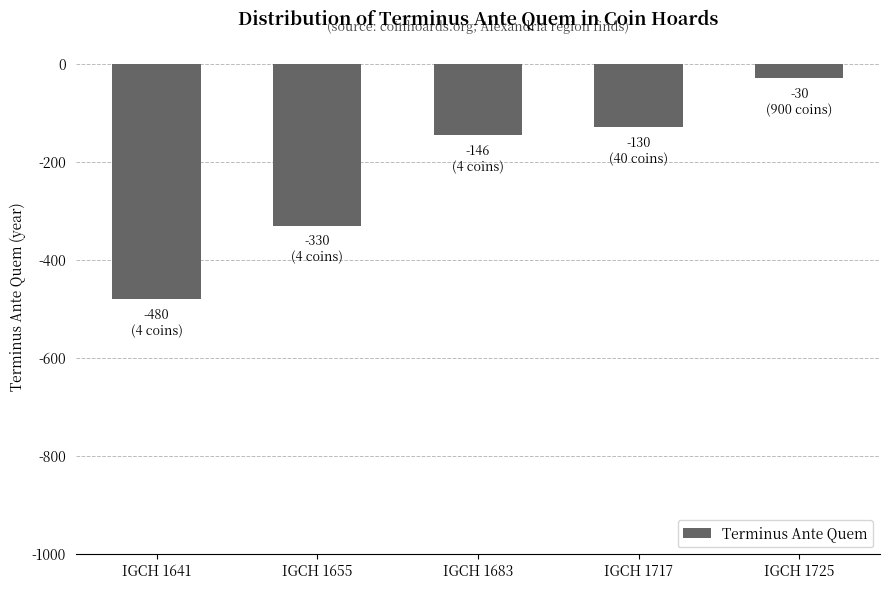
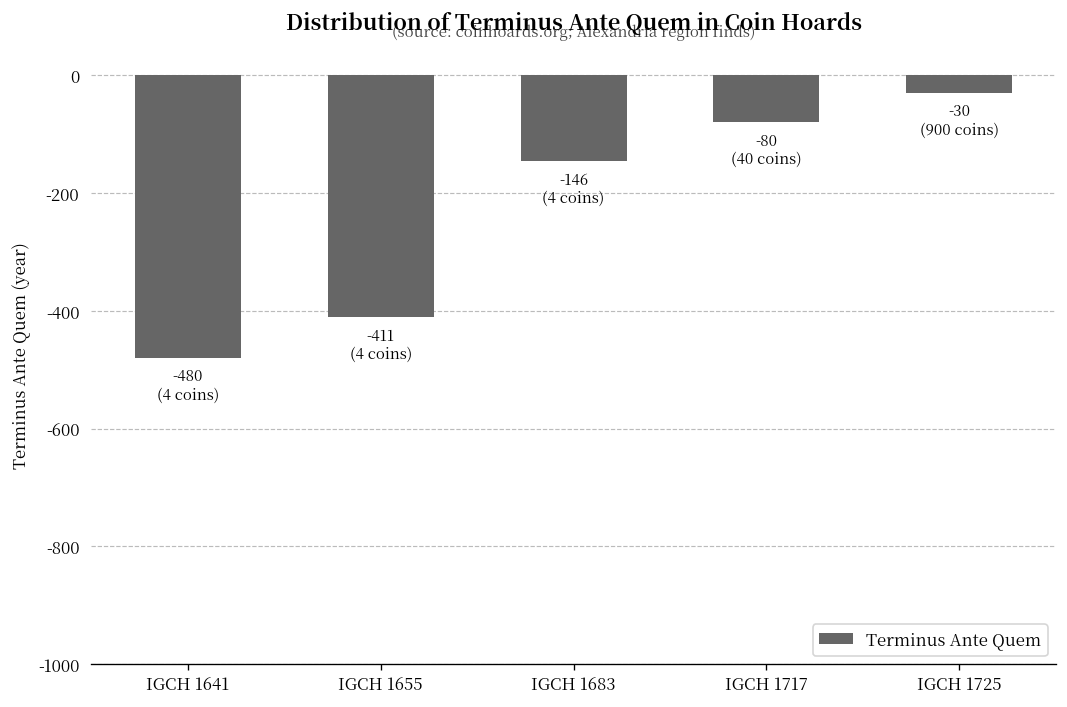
IGCH 1655: -330 -> -411
IGCH 1717: -130 -> -80
